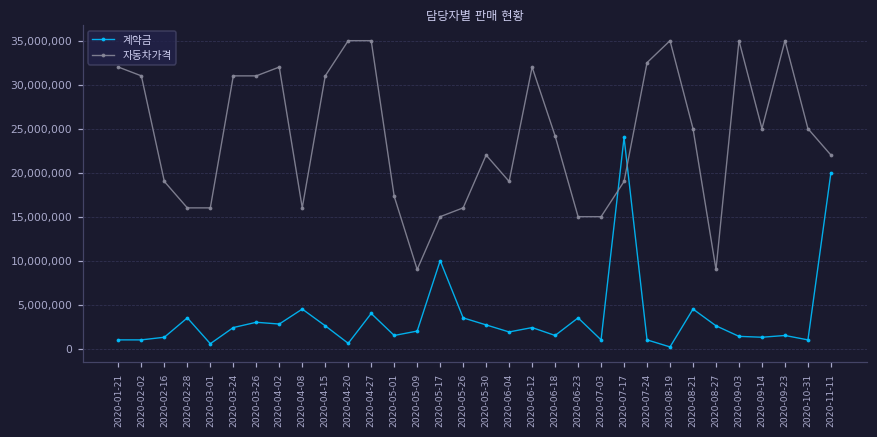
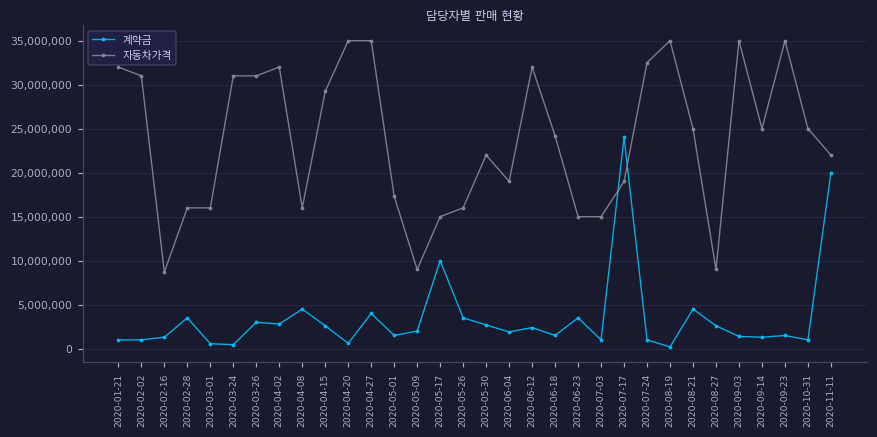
자동차가격, 2020-02-16: 19,000,000 -> 9,000,000
계약금, 2020-03-24: 2,000,000 -> 0
자동차가격, 2020-04-15: 31,000,000 -> 29,000,000
